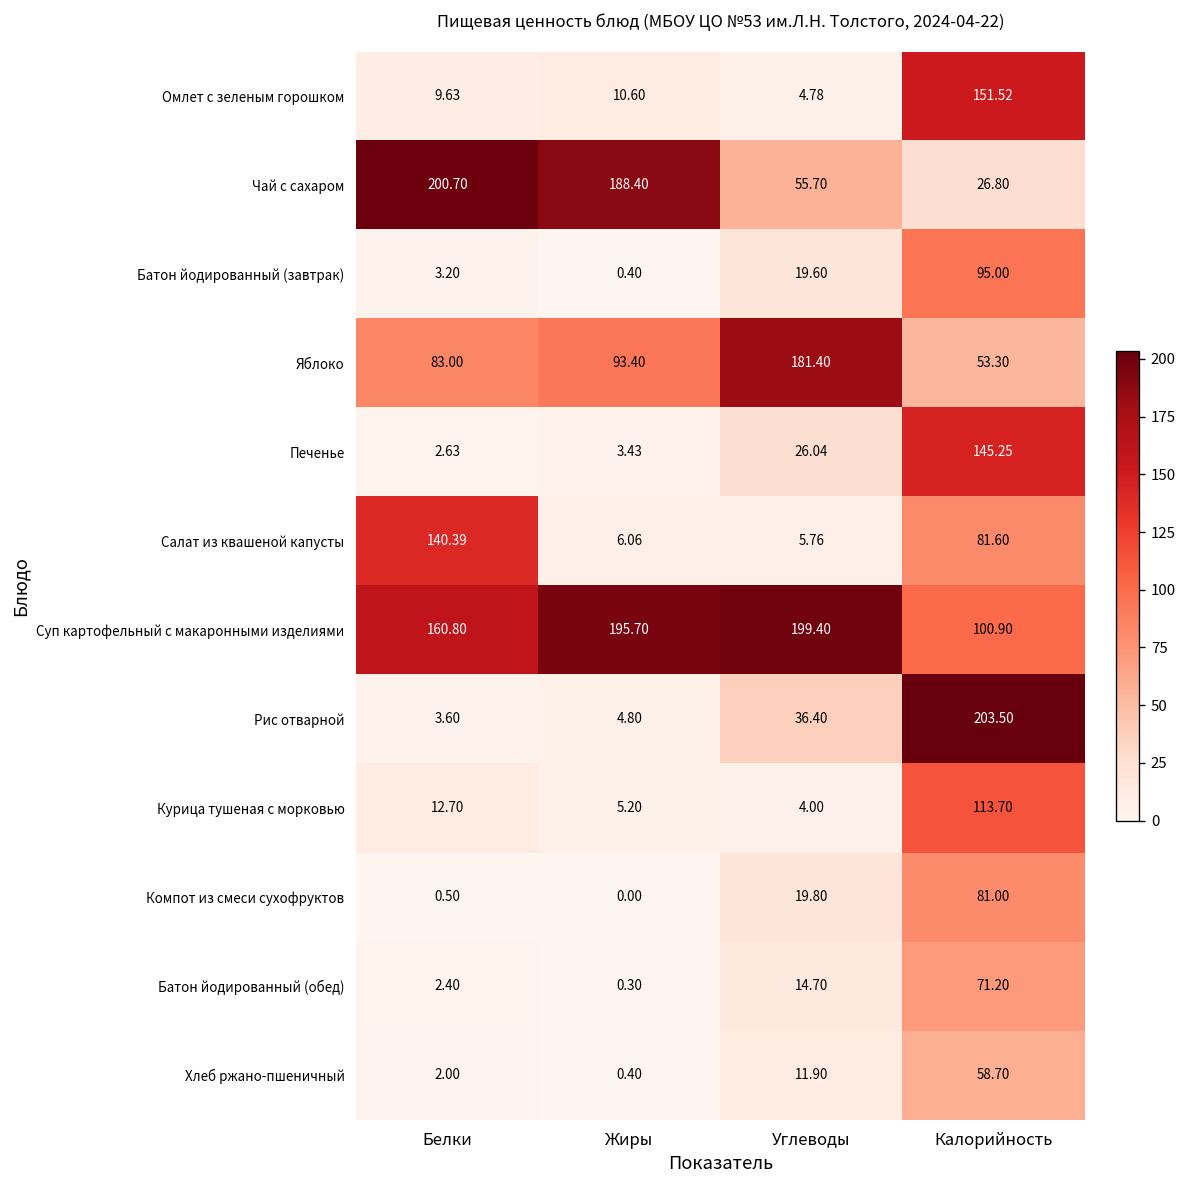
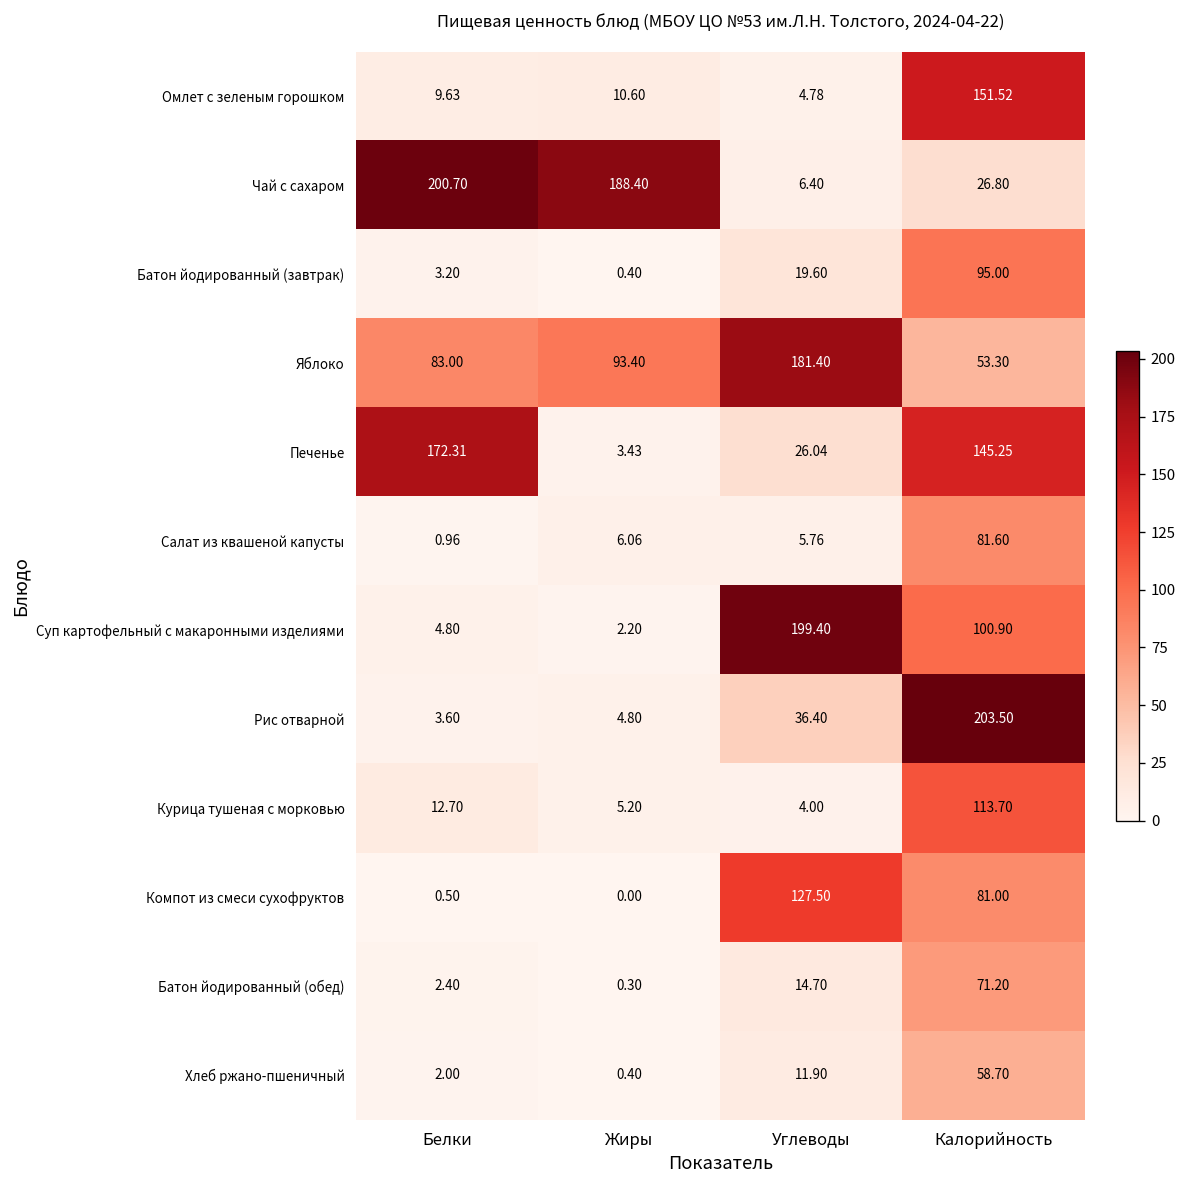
Чай с сахаром, Углеводы: 55.70 -> 6.40
Печенье, Белки: 2.63 -> 172.31
Салат из квашеной капусты, Белки: 140.39 -> 0.96
Суп картофельный с макаронными изделиями, Белки: 160.80 -> 4.80
Суп картофельный с макаронными изделиями, Жиры: 195.70 -> 2.20
Компот из смеси сухофруктов, Углеводы: 19.80 -> 127.50
